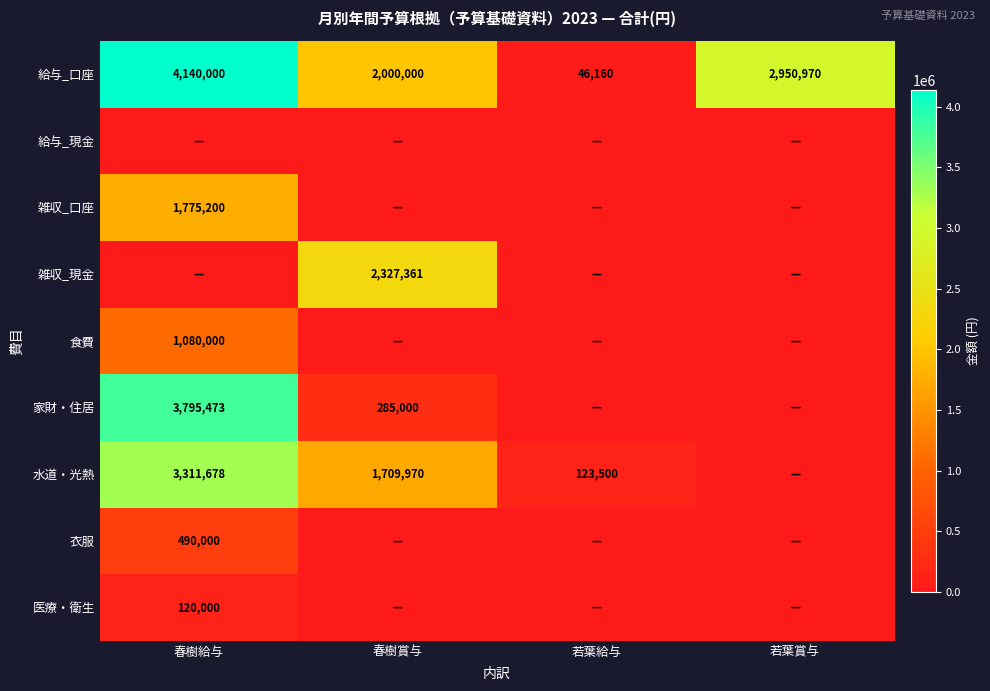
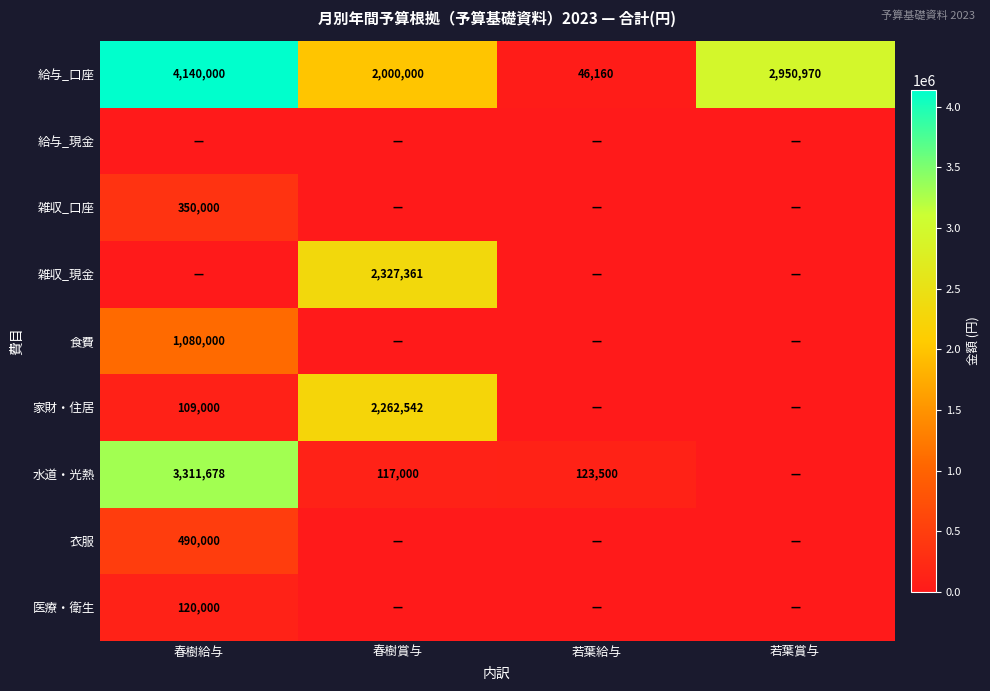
雑収_口座, 春樹給与: 1,775,200 -> 350,000
家財・住居, 春樹給与: 3,795,473 -> 109,000
家財・住居, 春樹賞与: 285,000 -> 2,262,542
水道・光熱, 春樹賞与: 1,709,970 -> 117,000
